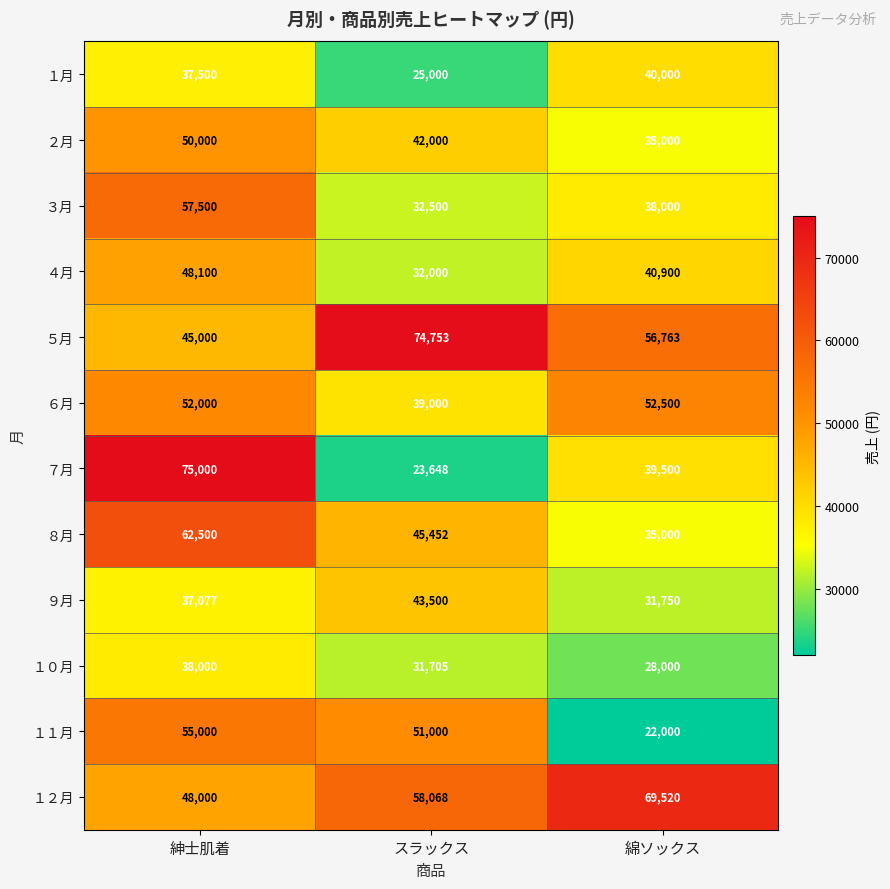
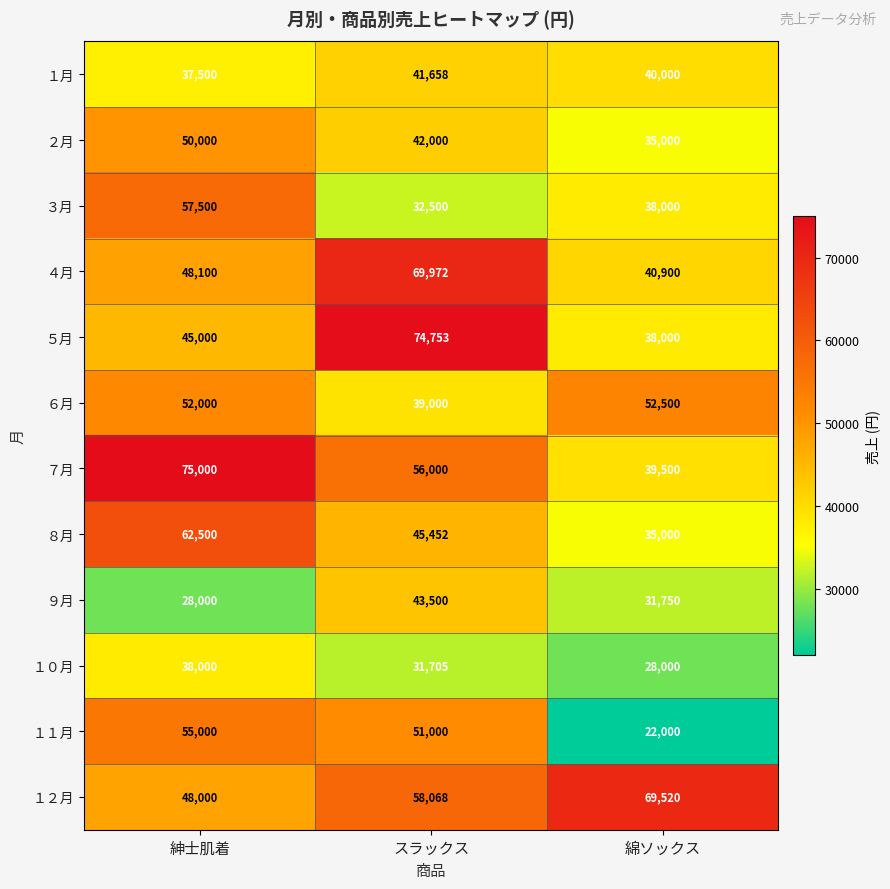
１月, スラックス: 25,000 -> 41,658
４月, スラックス: 32,000 -> 69,972
５月, 綿ソックス: 56,763 -> 38,000
７月, スラックス: 23,648 -> 56,000
９月, 紳士肌着: 37,077 -> 28,000
